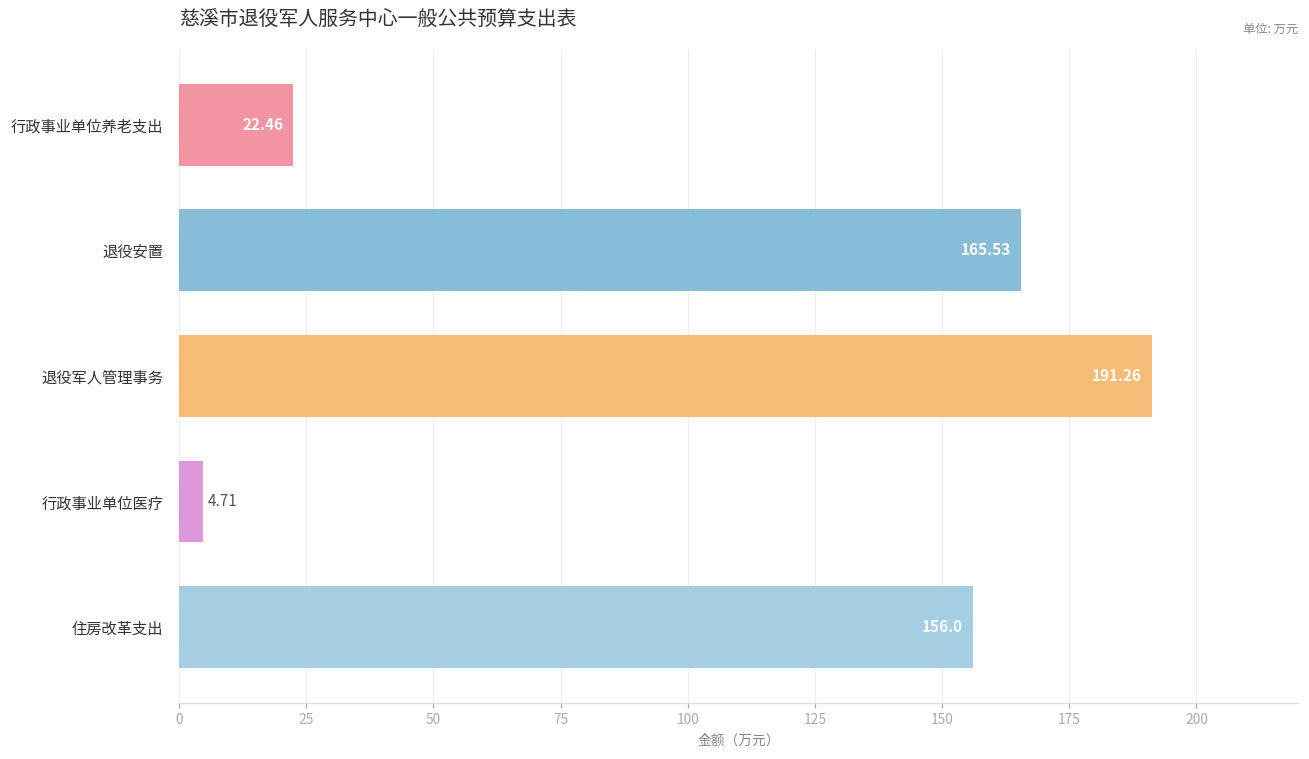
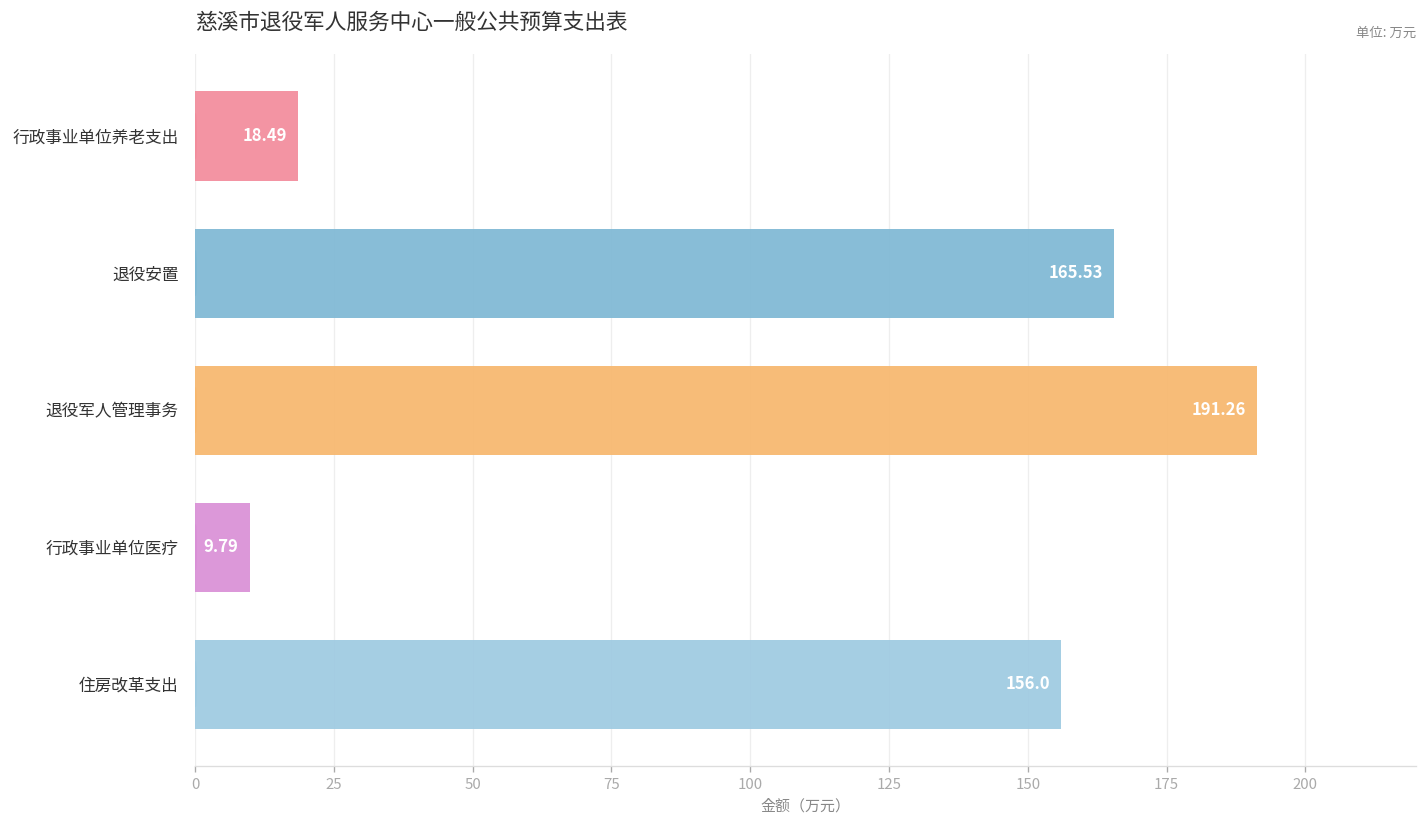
行政事业单位养老支出: 22.46 -> 18.49
行政事业单位医疗: 4.71 -> 9.79
